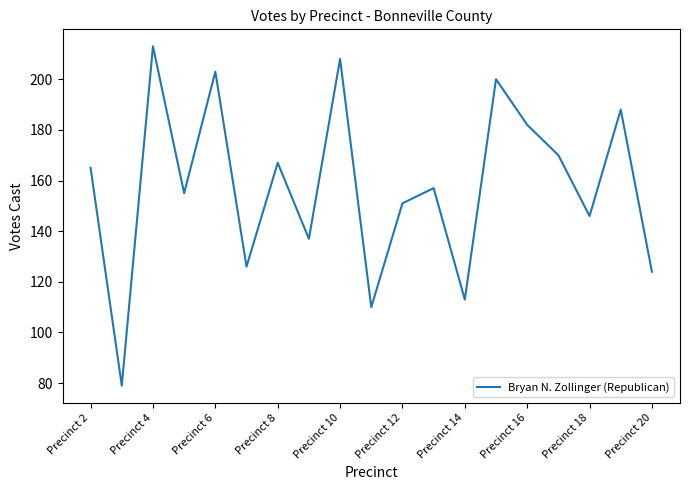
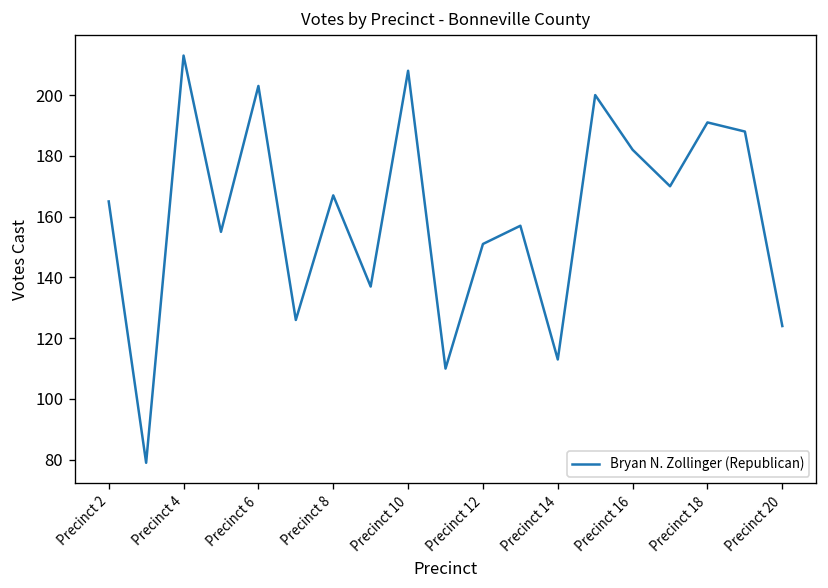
Precinct 18: 146 -> 191
